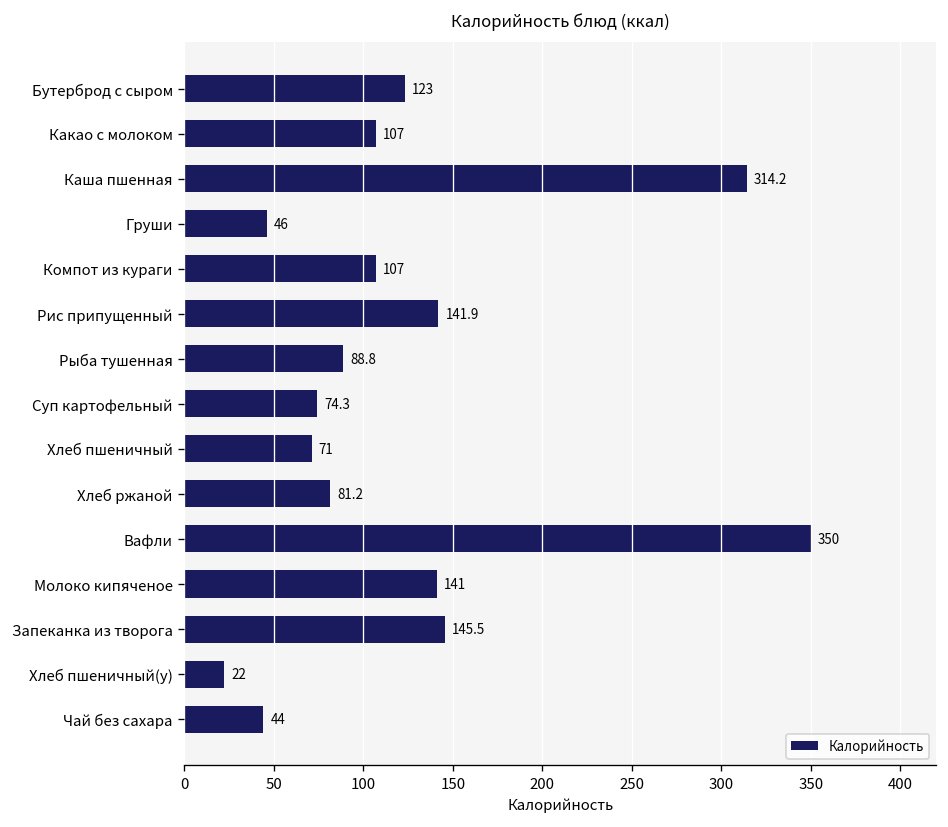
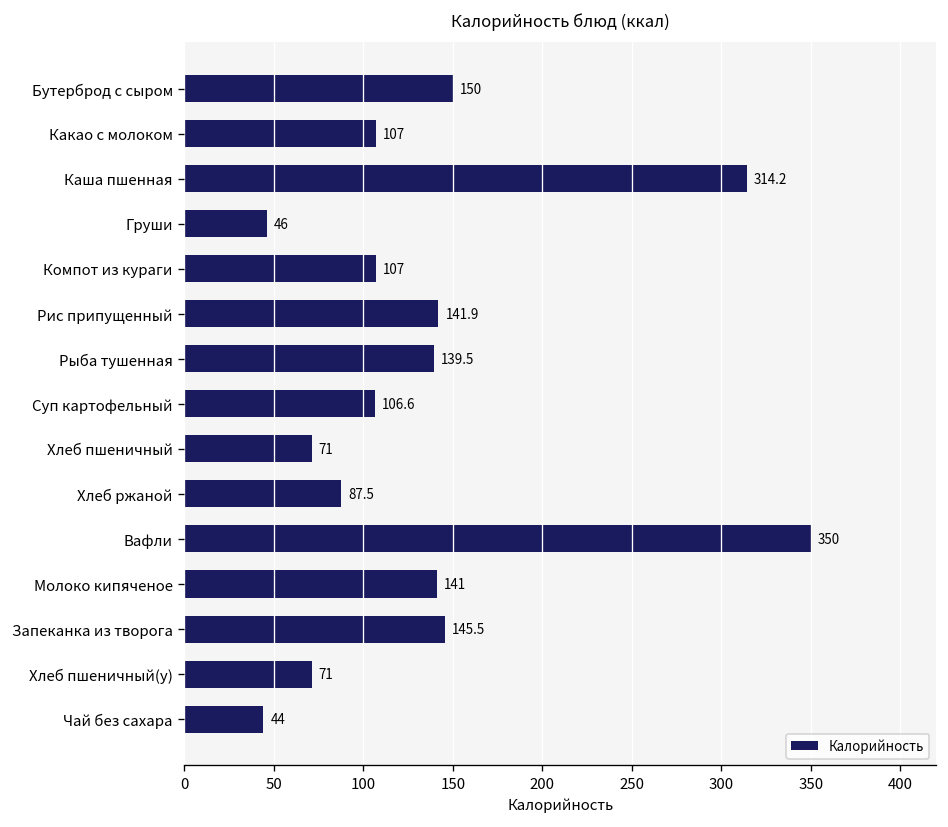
Бутерброд с сыром: 123 -> 150
Рыба тушенная: 88.8 -> 139.5
Суп картофельный: 74.3 -> 106.6
Хлеб ржаной: 81.2 -> 87.5
Хлеб пшеничный(у): 22 -> 71
